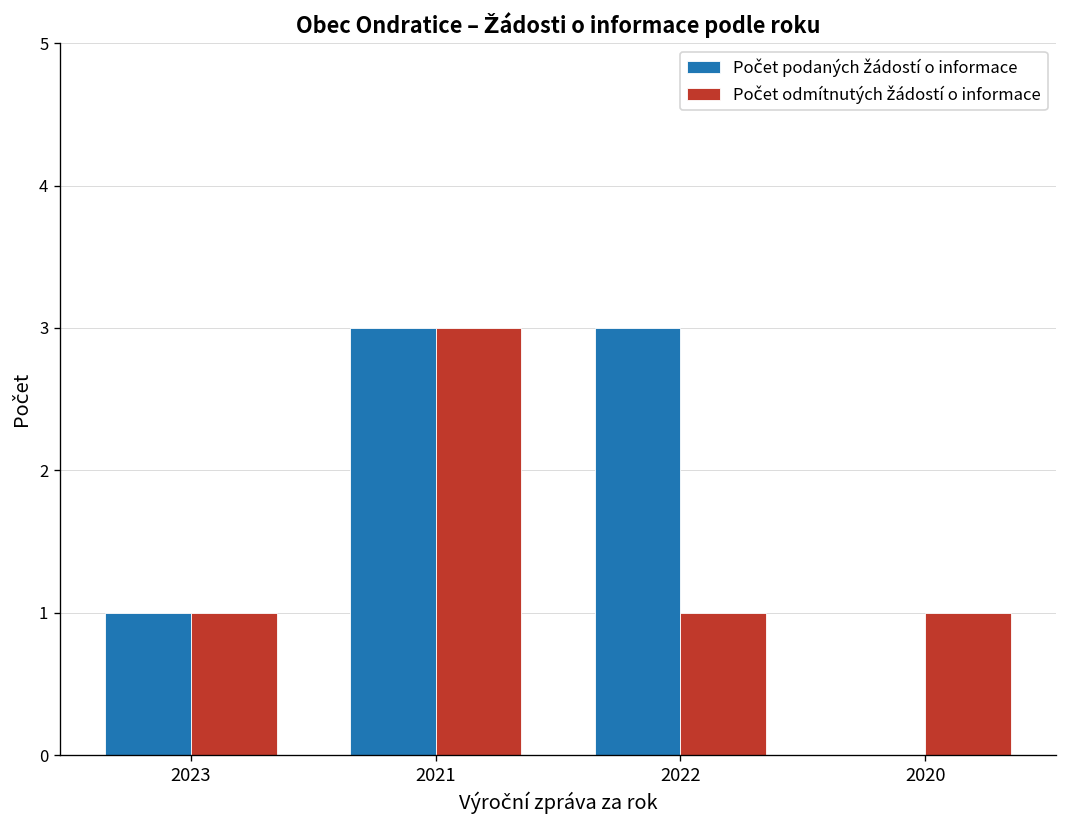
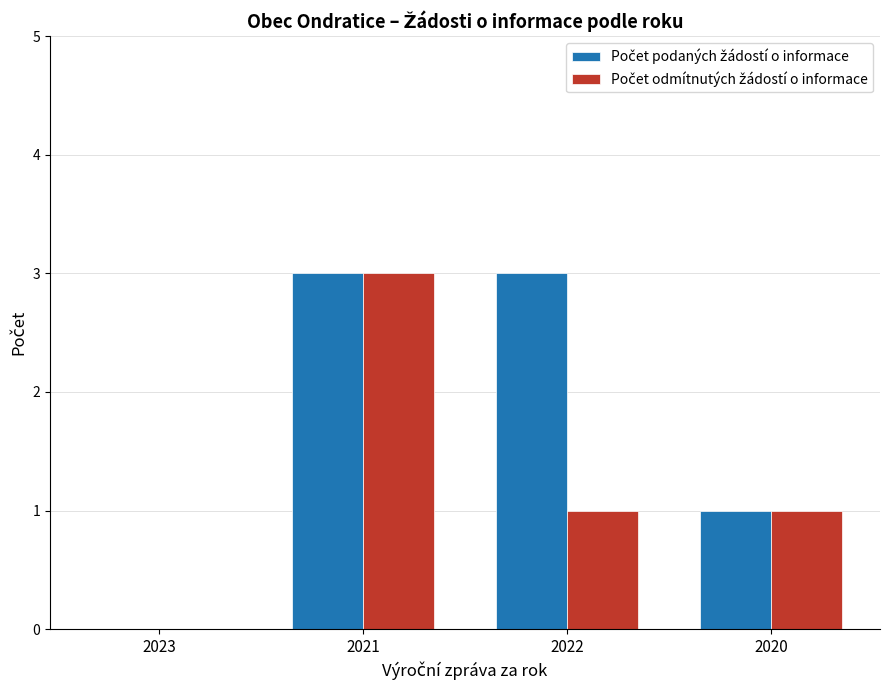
Počet podaných žádostí o informace, 2023: 1 -> 0
Počet odmítnutých žádostí o informace, 2023: 1 -> 0
Počet podaných žádostí o informace, 2020: 0 -> 1
